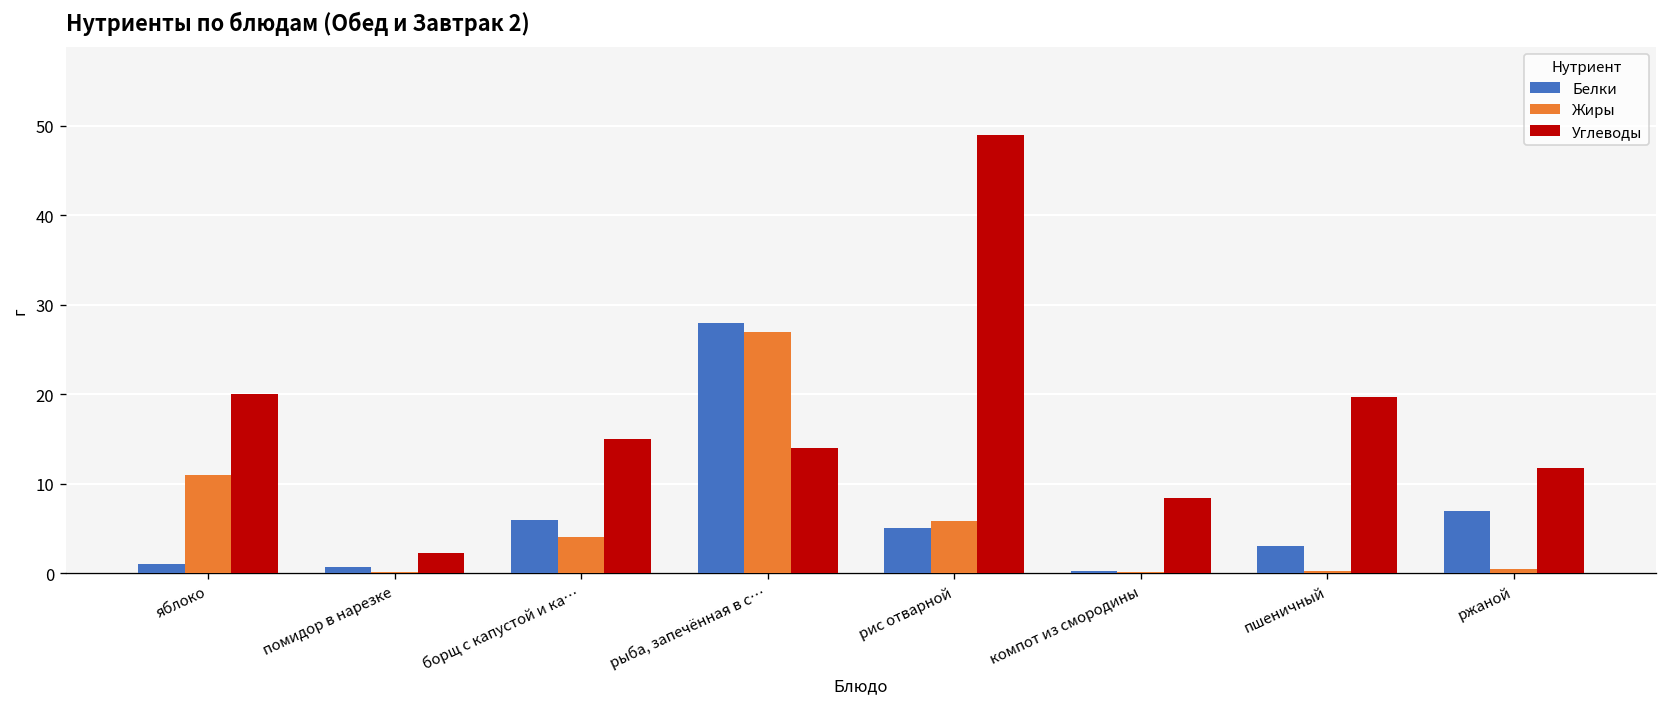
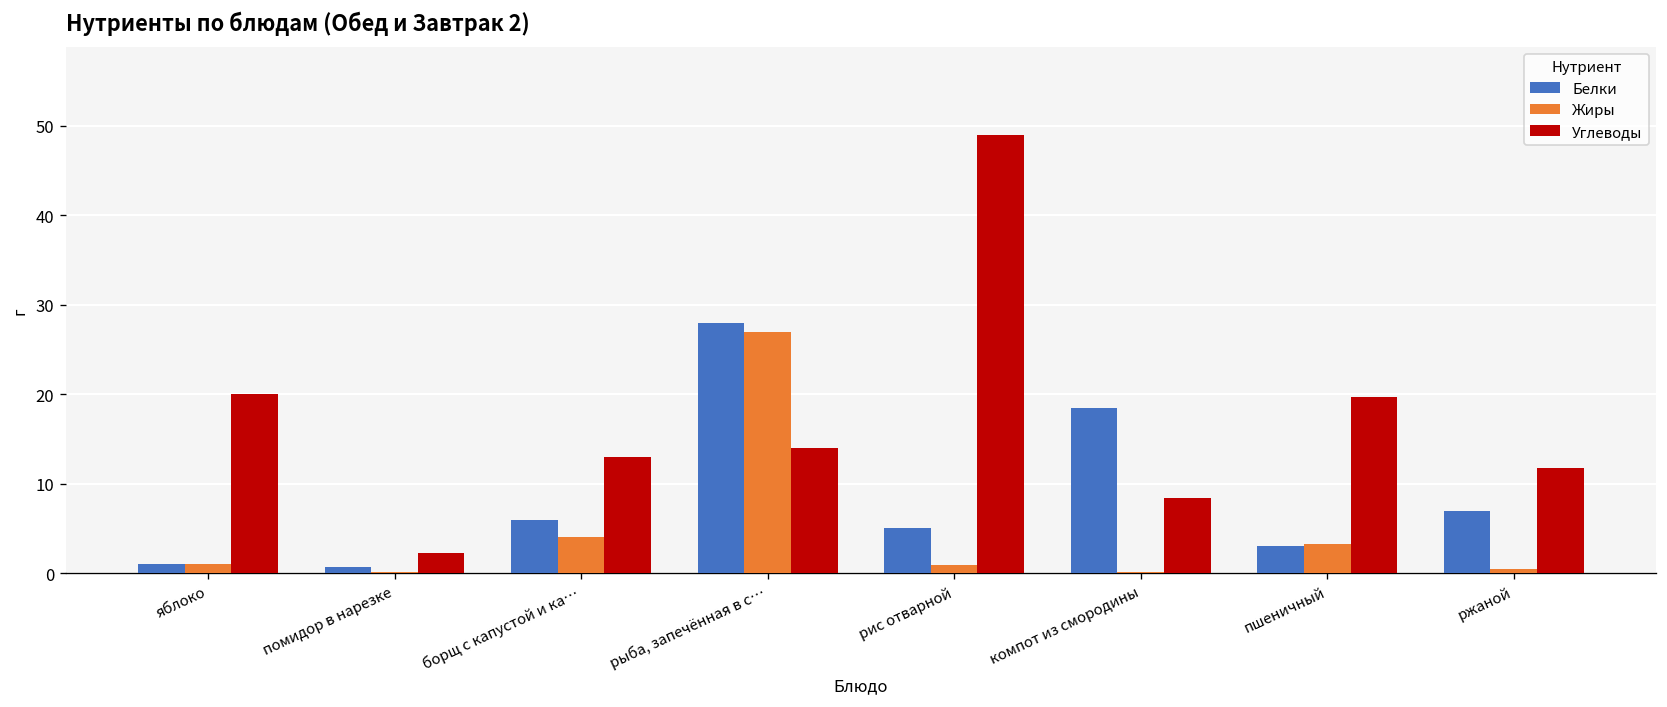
Жиры, яблоко: 11 -> 1
Углеводы, борщ с капустой и ка…: 15 -> 13
Жиры, рис отварной: 6 -> 1
Белки, компот из смородины: 0 -> 18
Жиры, пшеничный: 0 -> 3
